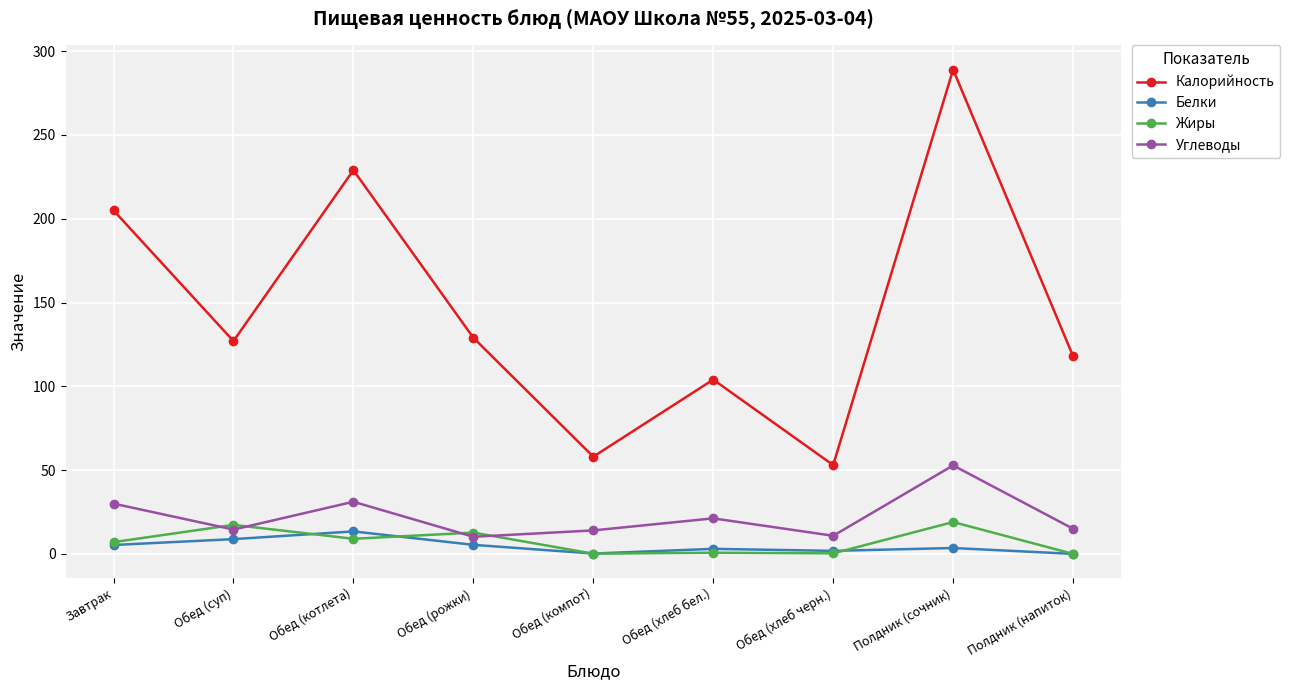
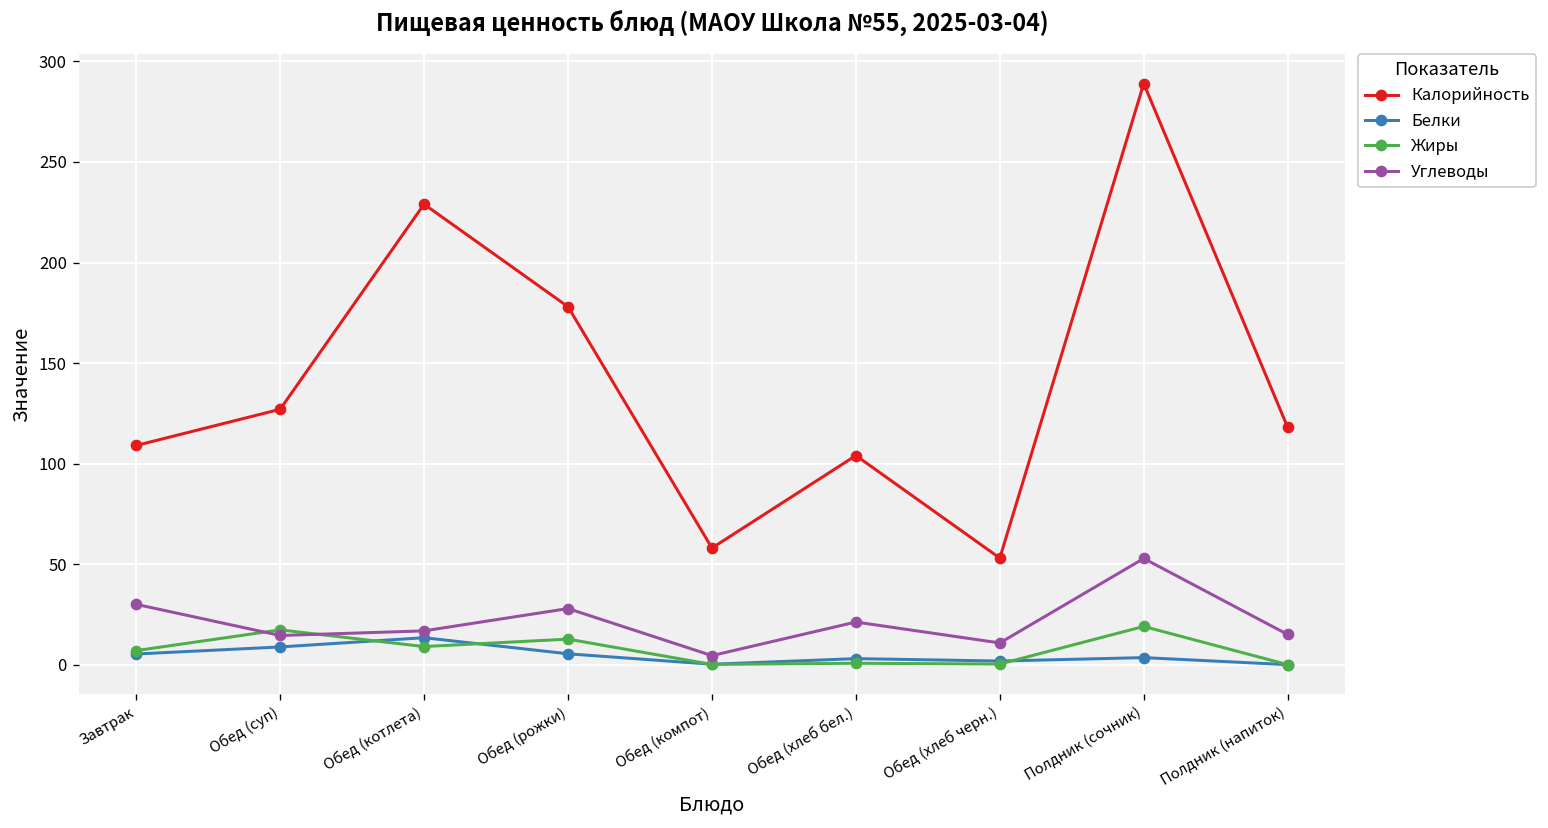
Калорийность, Завтрак: 205 -> 109
Углеводы, Обед (котлета): 31 -> 17
Калорийность, Обед (рожки): 129 -> 178
Углеводы, Обед (рожки): 10 -> 28
Углеводы, Обед (компот): 14 -> 5
